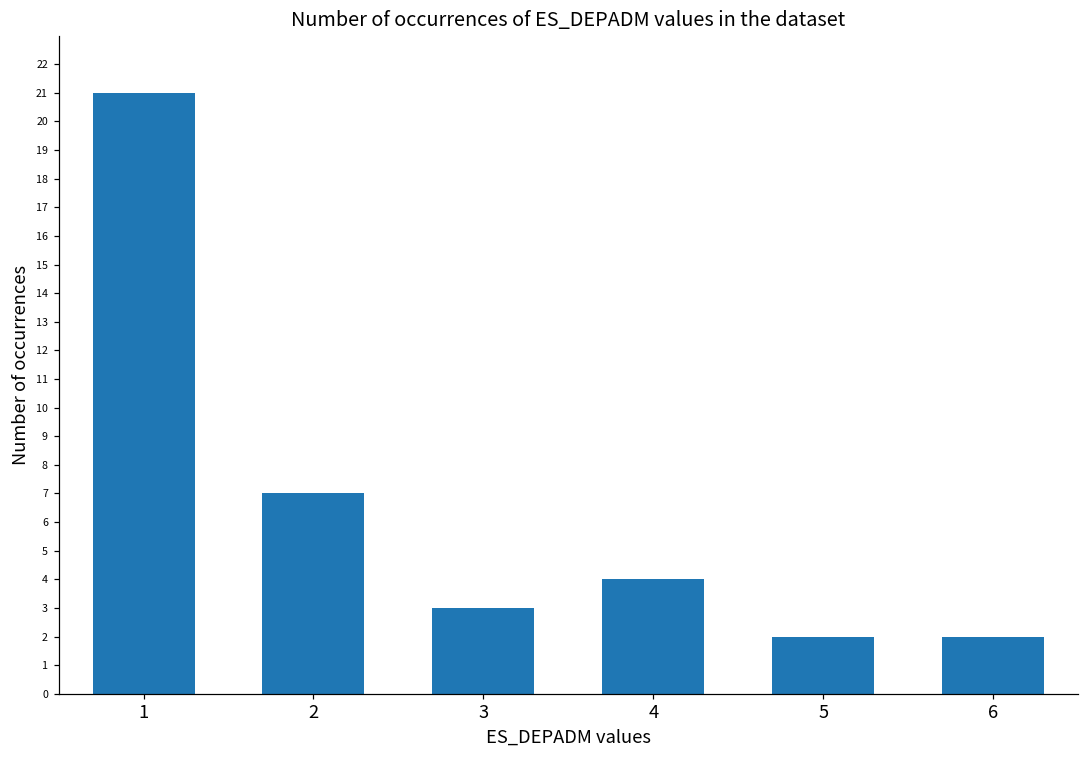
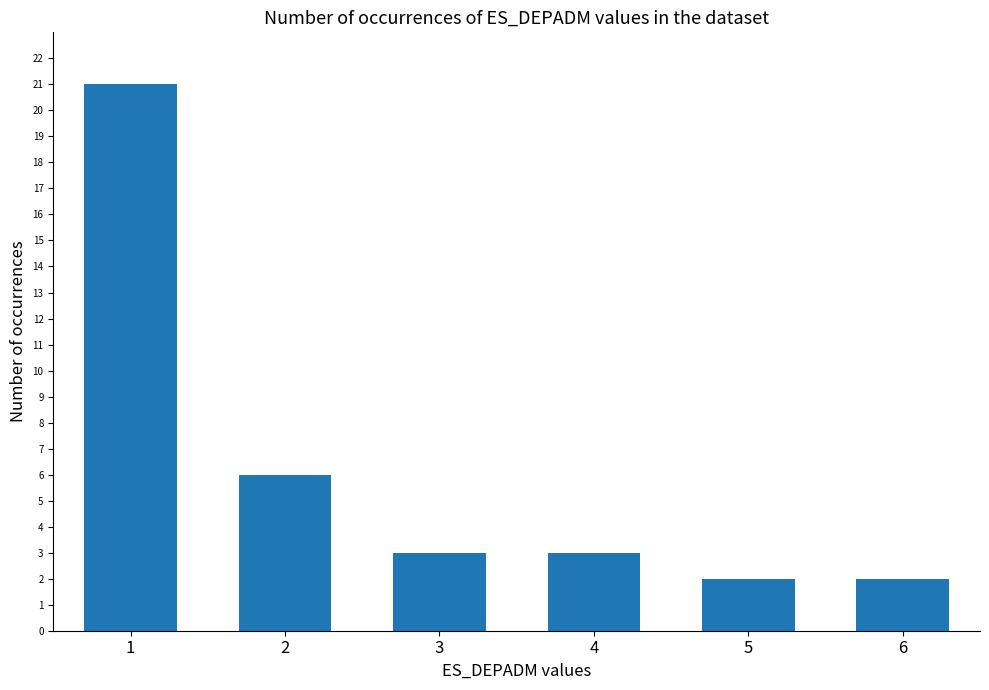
2: 7 -> 6
4: 4 -> 3
